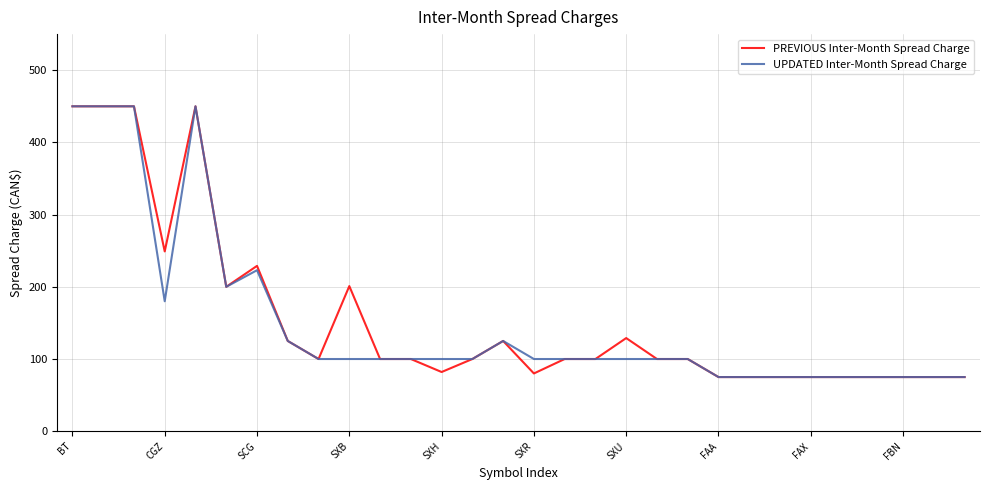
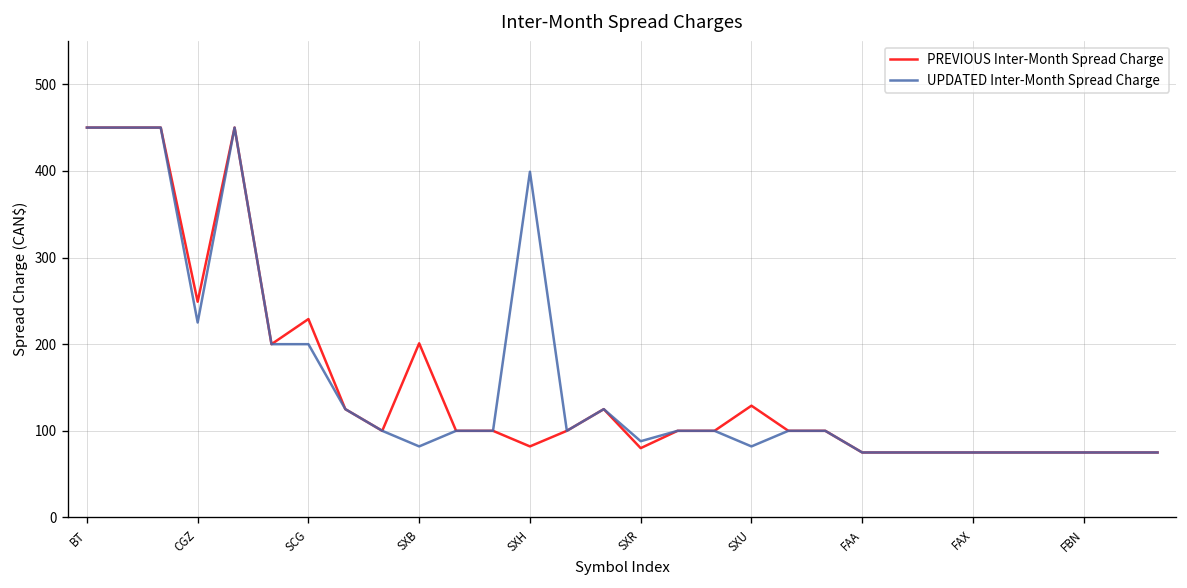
UPDATED Inter-Month Spread Charge, CGZ: 180 -> 230
UPDATED Inter-Month Spread Charge, SCG: 220 -> 200
UPDATED Inter-Month Spread Charge, SXB: 100 -> 80
UPDATED Inter-Month Spread Charge, SXH: 100 -> 400
UPDATED Inter-Month Spread Charge, SXR: 100 -> 90
UPDATED Inter-Month Spread Charge, SXU: 100 -> 80
